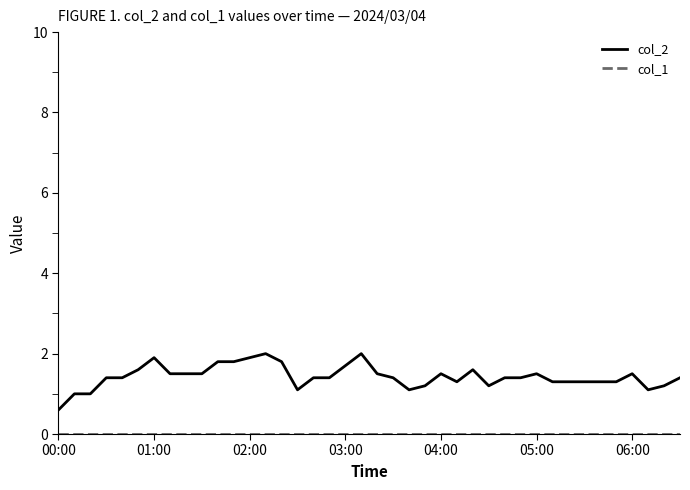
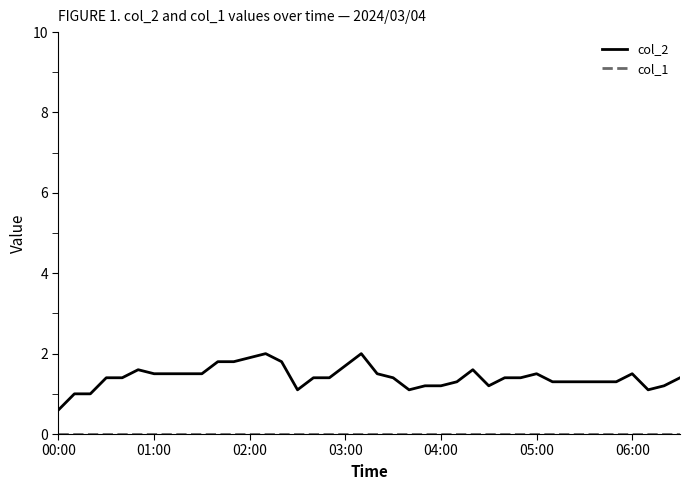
col_2, 01:00: 1.9 -> 1.5
col_2, 04:00: 1.5 -> 1.2
